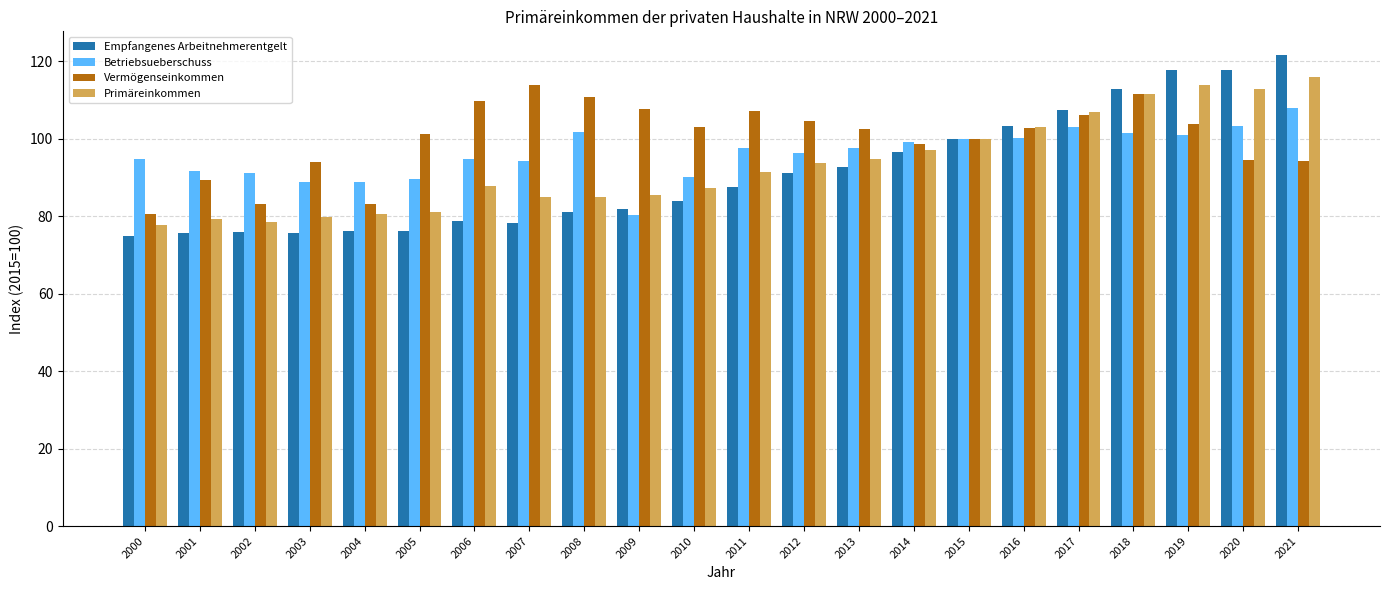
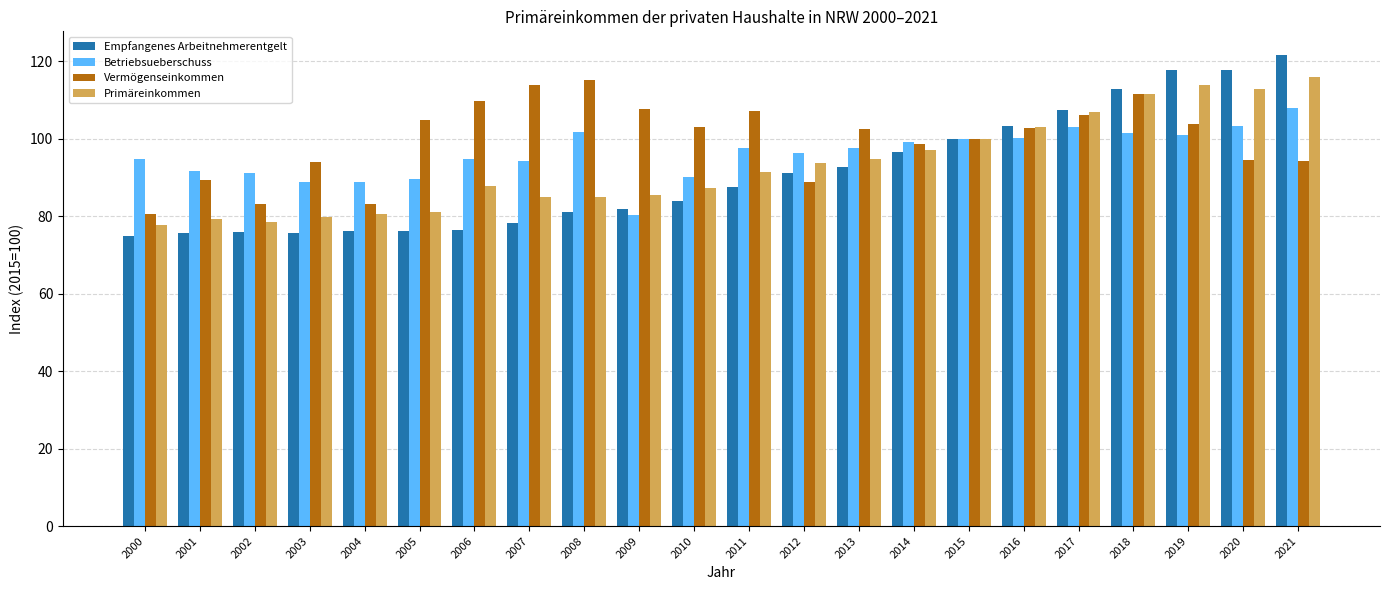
Vermögenseinkommen, 2005: 101 -> 105
Empfangenes Arbeitnehmerentgelt, 2006: 79 -> 77
Vermögenseinkommen, 2008: 111 -> 115
Vermögenseinkommen, 2012: 105 -> 89
